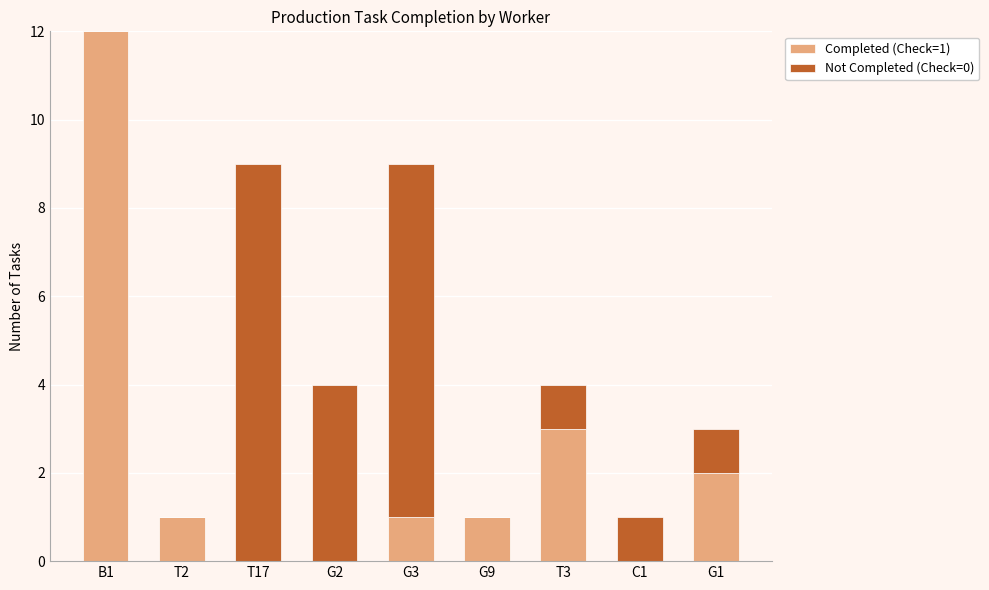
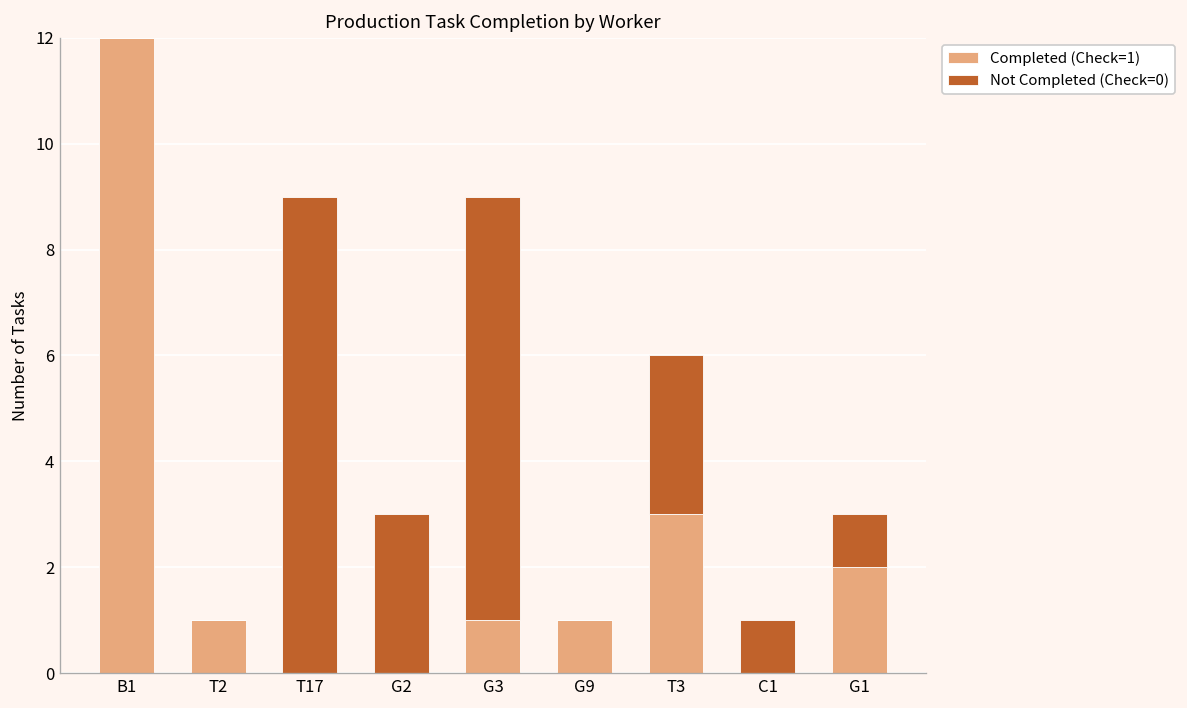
Not Completed (Check=0), G2: 4 -> 3
Not Completed (Check=0), T3: 1 -> 3
